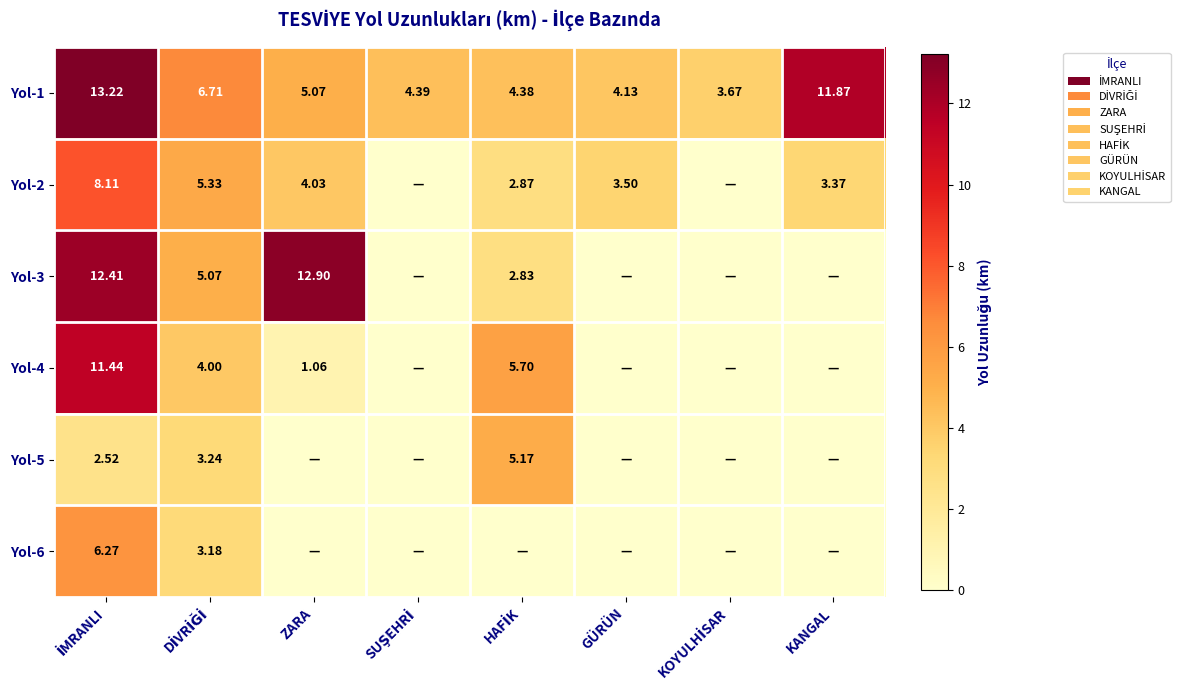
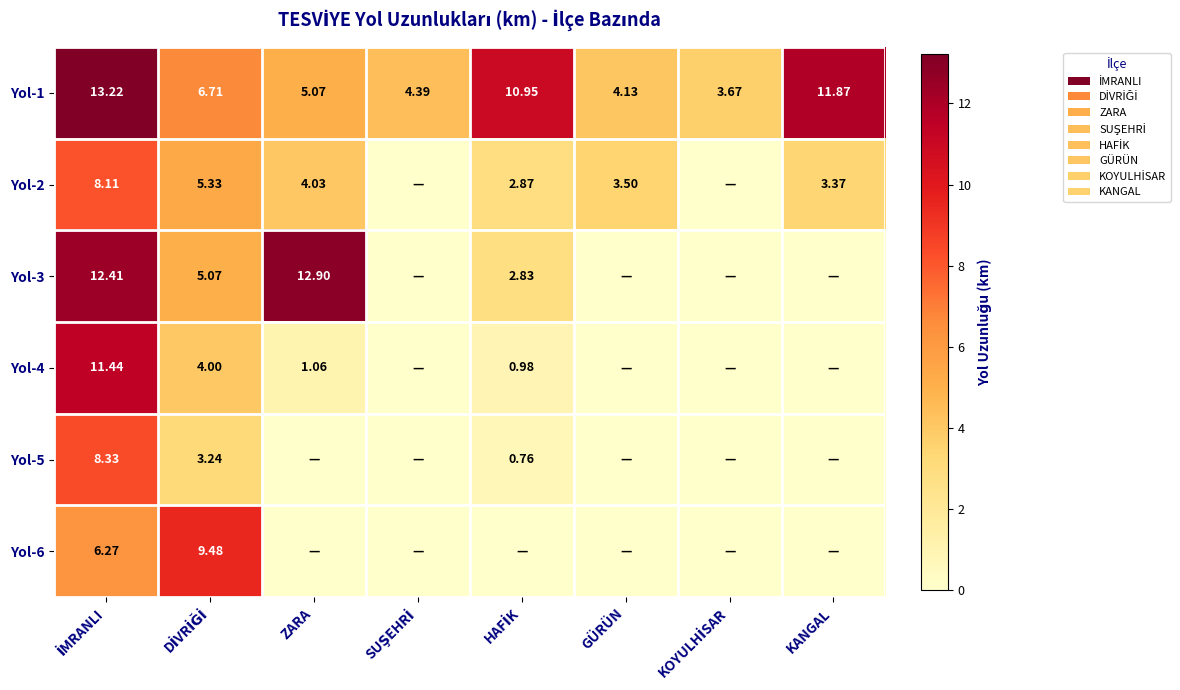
Yol-1, HAFİK: 4.38 -> 10.95
Yol-4, HAFİK: 5.70 -> 0.98
Yol-5, İMRANLI: 2.52 -> 8.33
Yol-5, HAFİK: 5.17 -> 0.76
Yol-6, DİVRİĞİ: 3.18 -> 9.48
